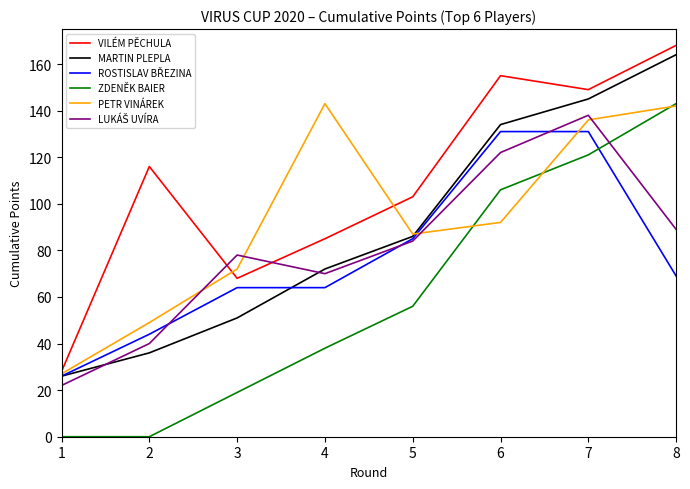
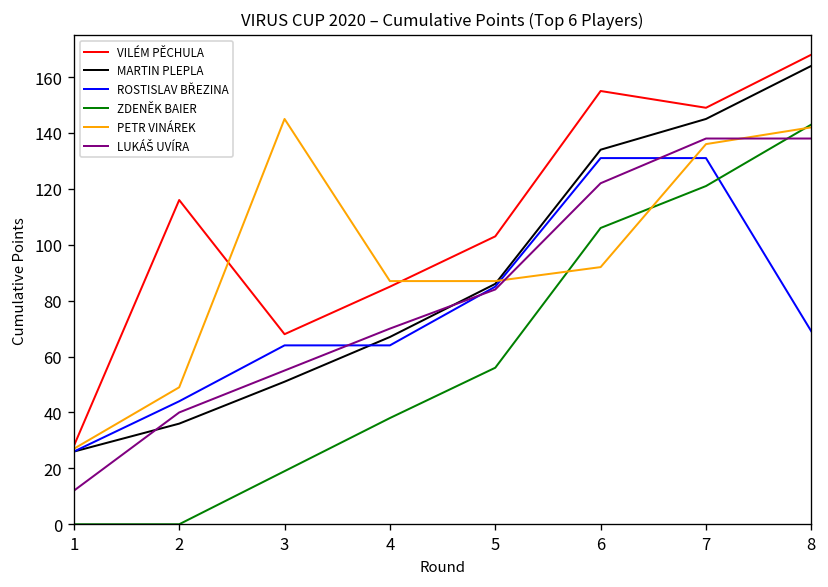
LUKÁŠ UVÍRA, 1: 22 -> 12
PETR VINÁREK, 3: 72 -> 145
LUKÁŠ UVÍRA, 3: 78 -> 55
MARTIN PLEPLA, 4: 72 -> 67
PETR VINÁREK, 4: 143 -> 87
LUKÁŠ UVÍRA, 8: 89 -> 138
